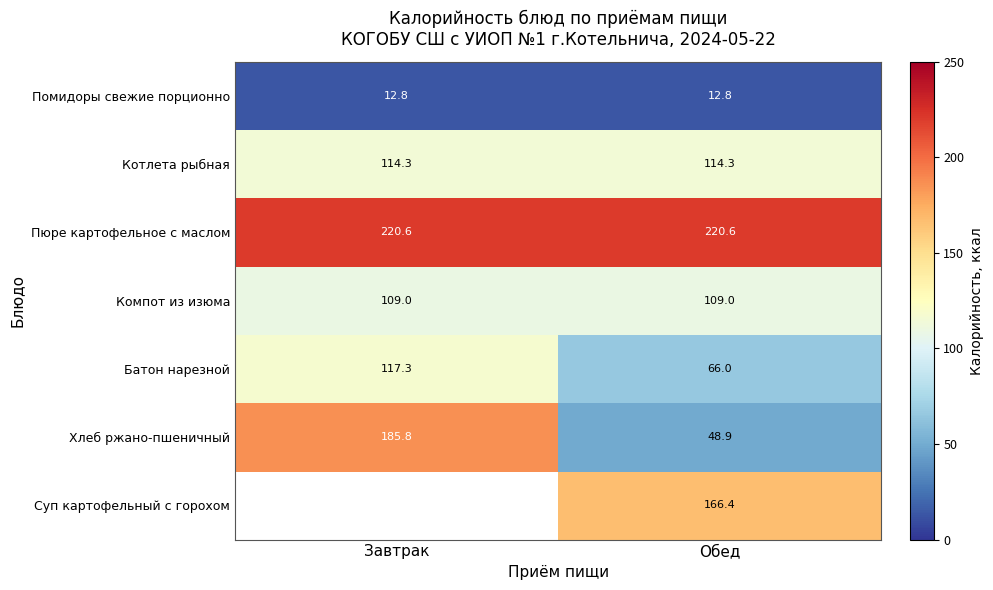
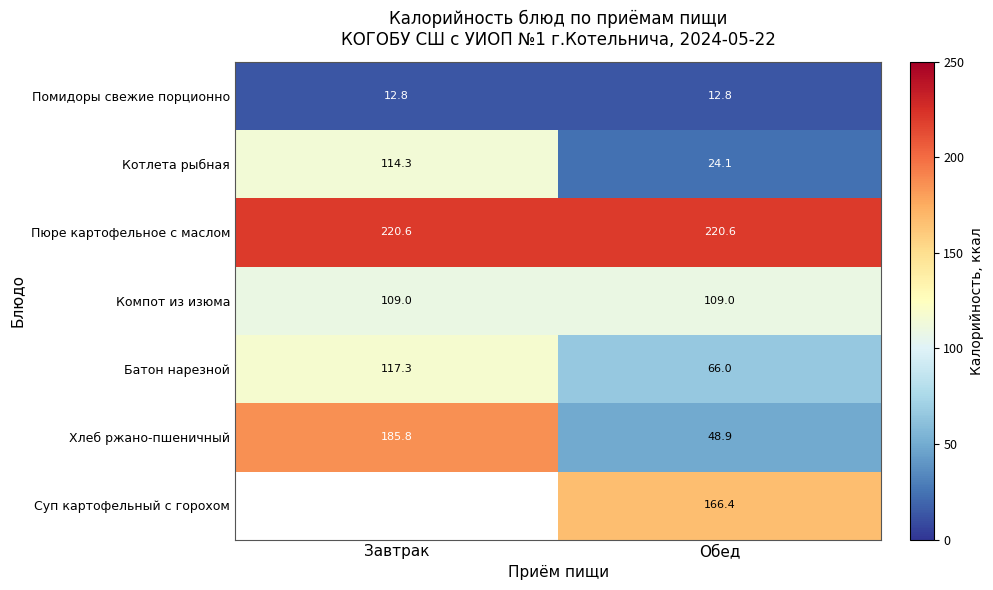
Котлета рыбная, Обед: 114.3 -> 24.1
